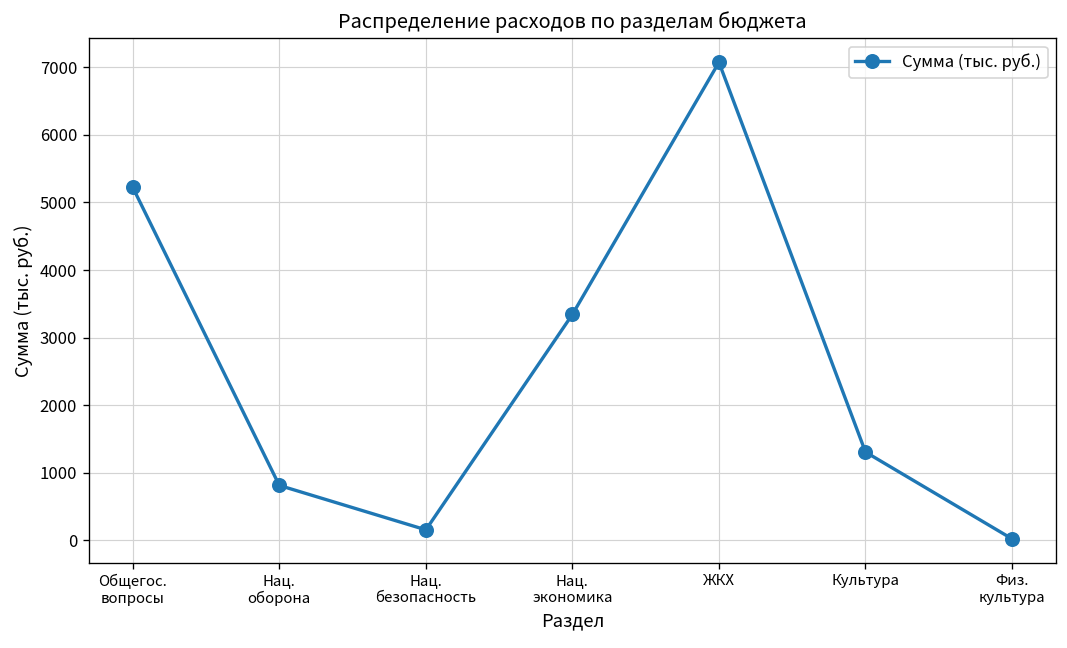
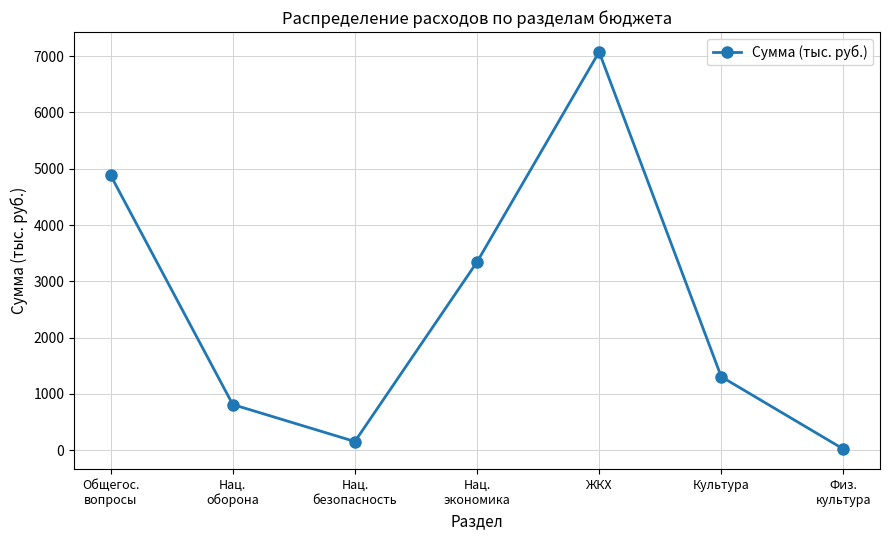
Общегос. вопросы: 5200 -> 4900
